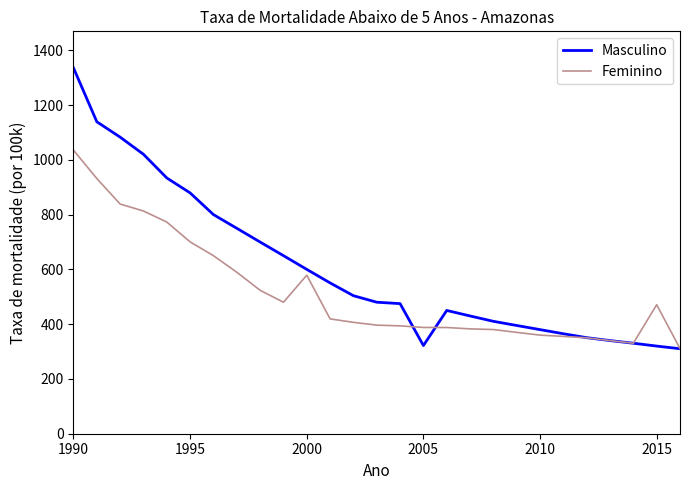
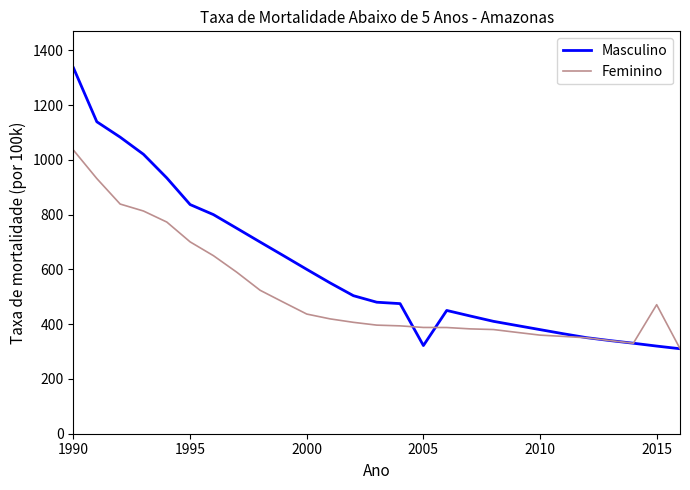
Masculino, 1995: 880 -> 840
Feminino, 2000: 580 -> 440
